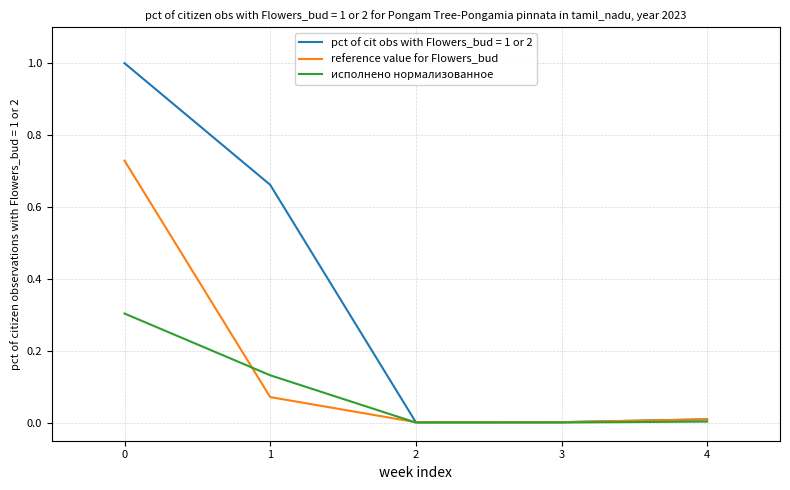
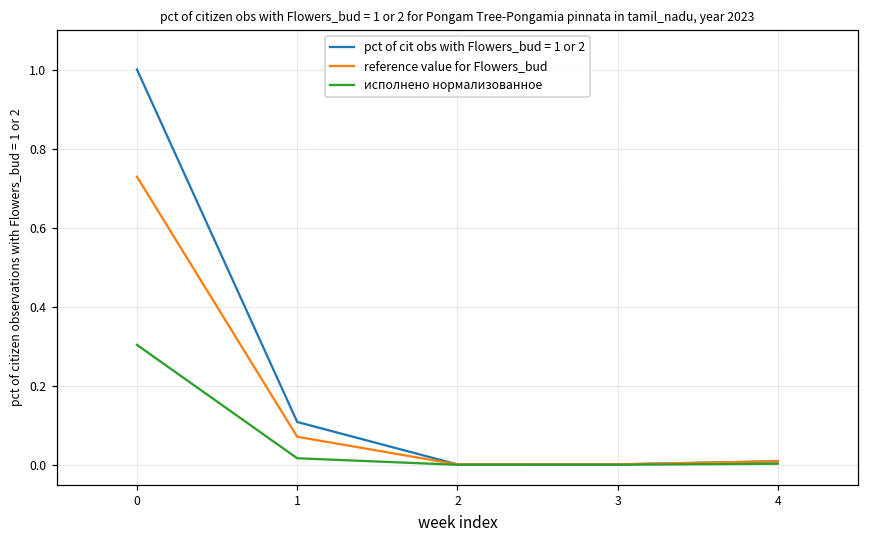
pct of cit obs with Flowers_bud = 1 or 2, 1: 0.66 -> 0.11
исполнено нормализованное, 1: 0.13 -> 0.02
